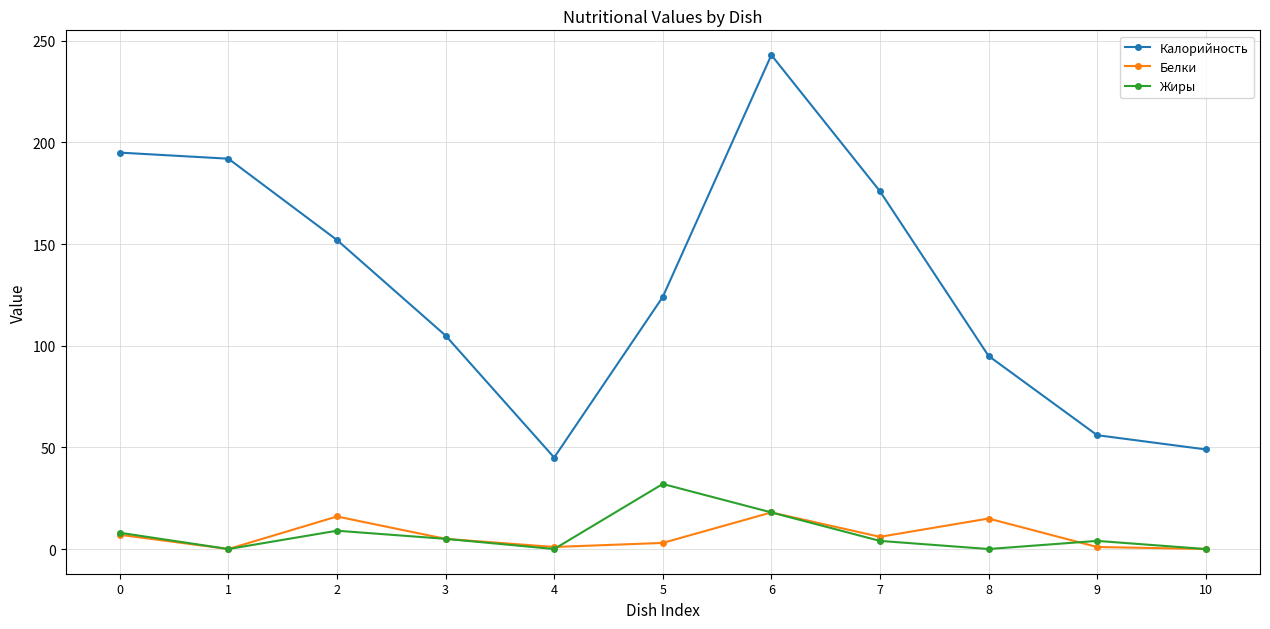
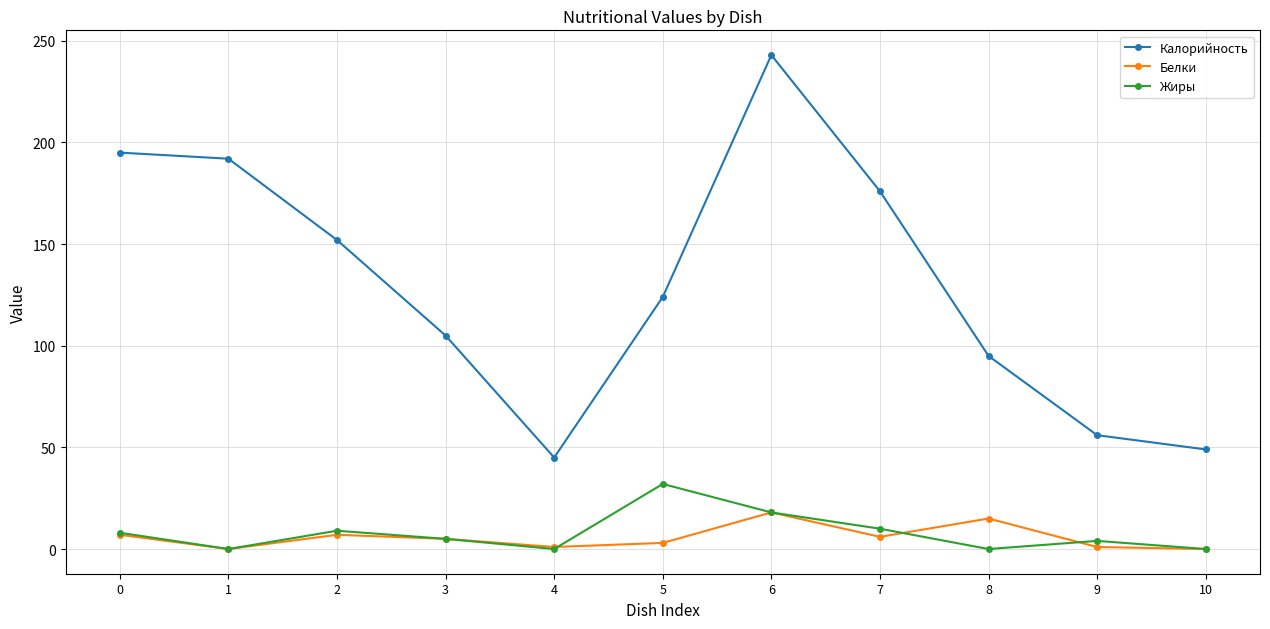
Белки, 2: 16 -> 7
Жиры, 7: 4 -> 10
